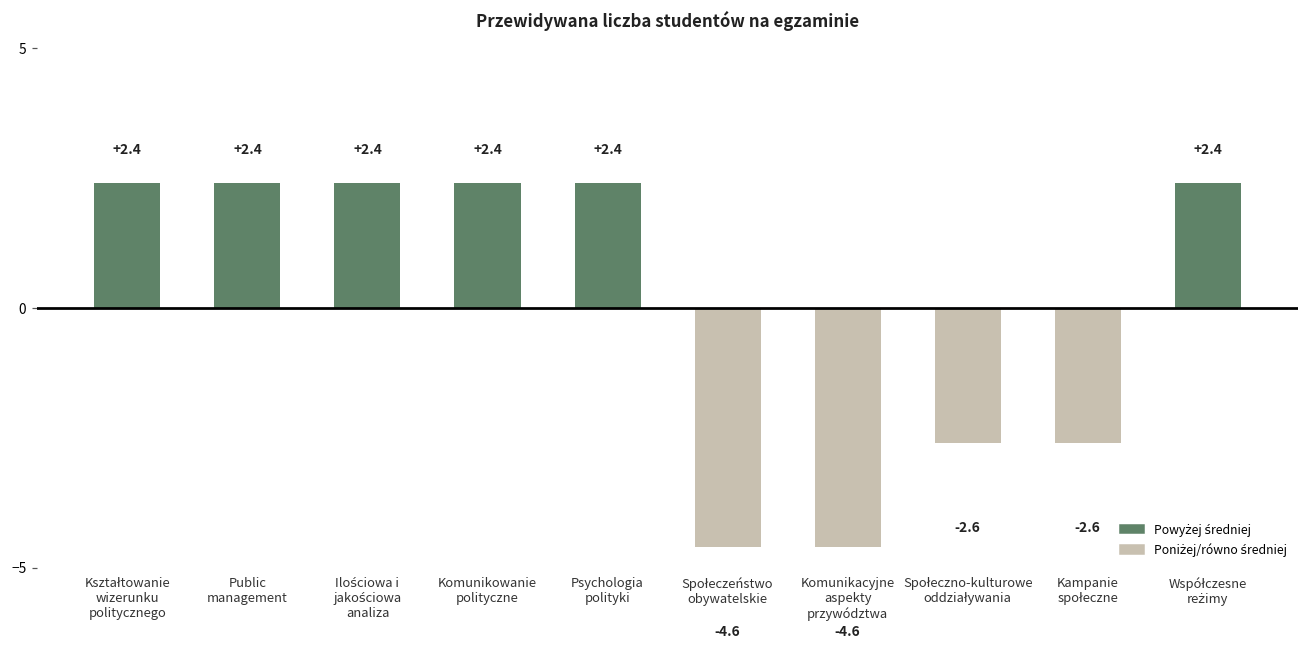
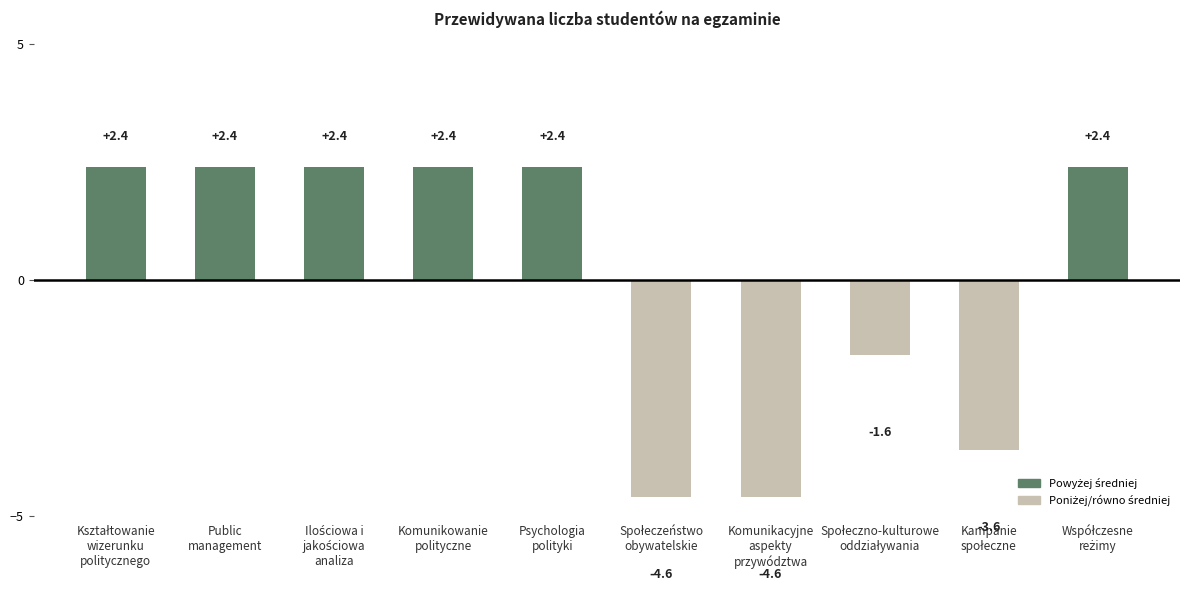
Społeczno-kulturowe oddziaływania: -2.6 -> -1.6
Kampanie społeczne: -2.6 -> -3.6
